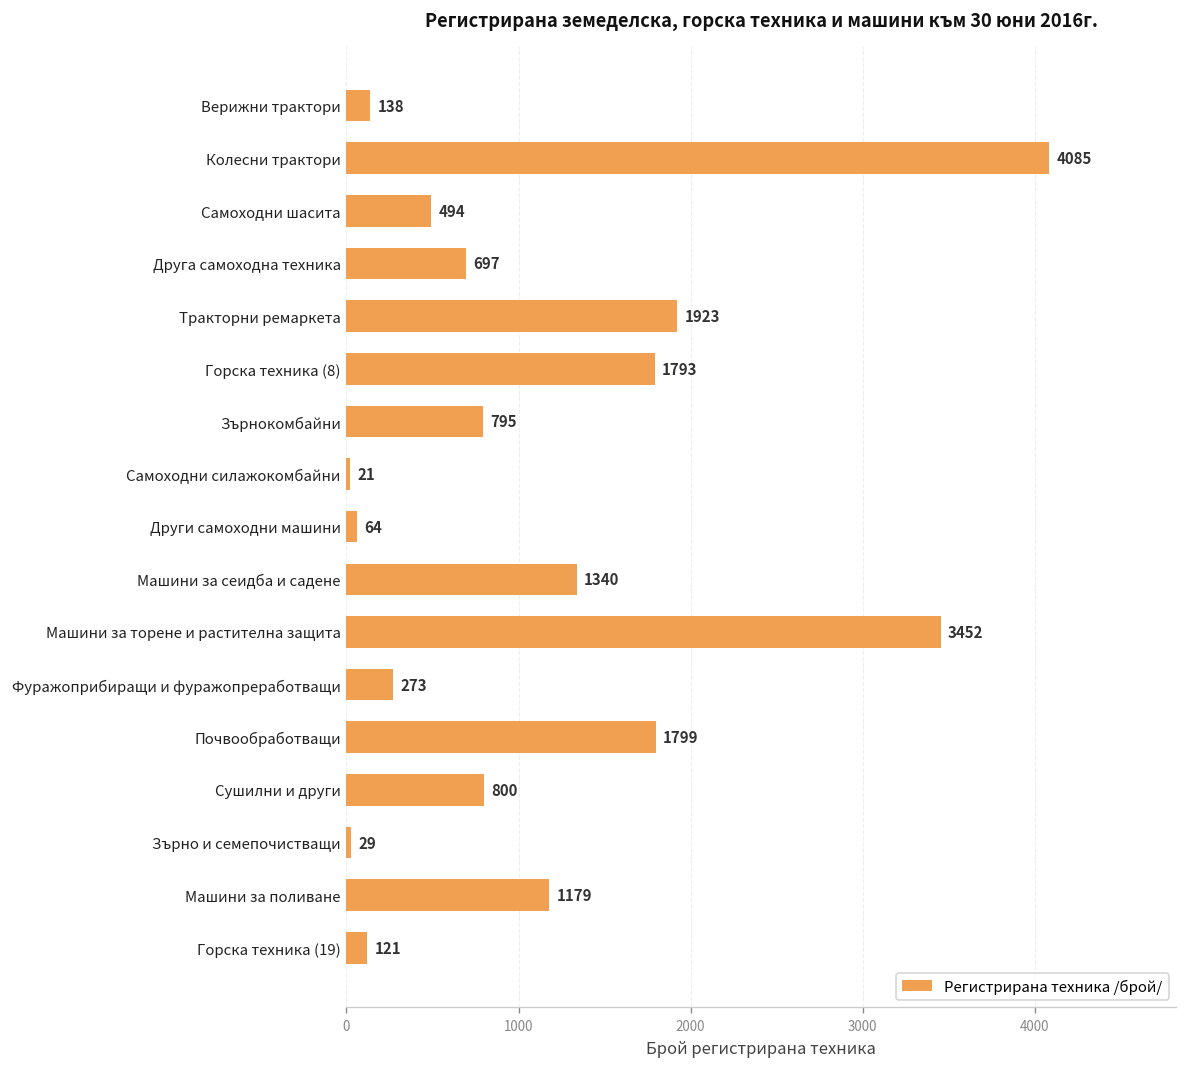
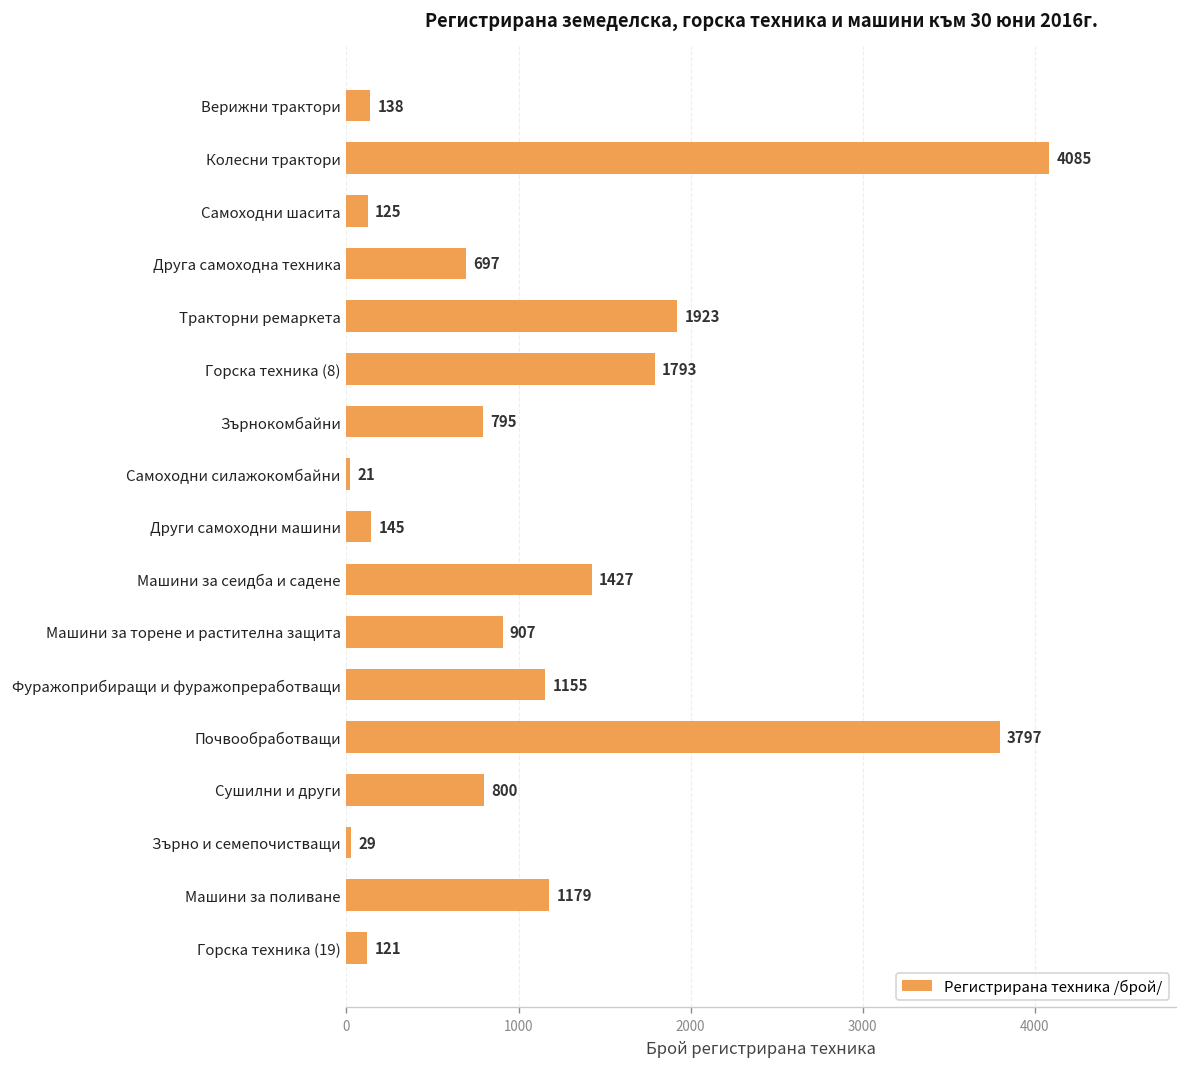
Самоходни шасита: 494 -> 125
Други самоходни машини: 64 -> 145
Машини за сеидба и садене: 1340 -> 1427
Машини за торене и растителна защита: 3452 -> 907
Фуражоприбиращи и фуражопреработващи: 273 -> 1155
Почвообработващи: 1799 -> 3797
